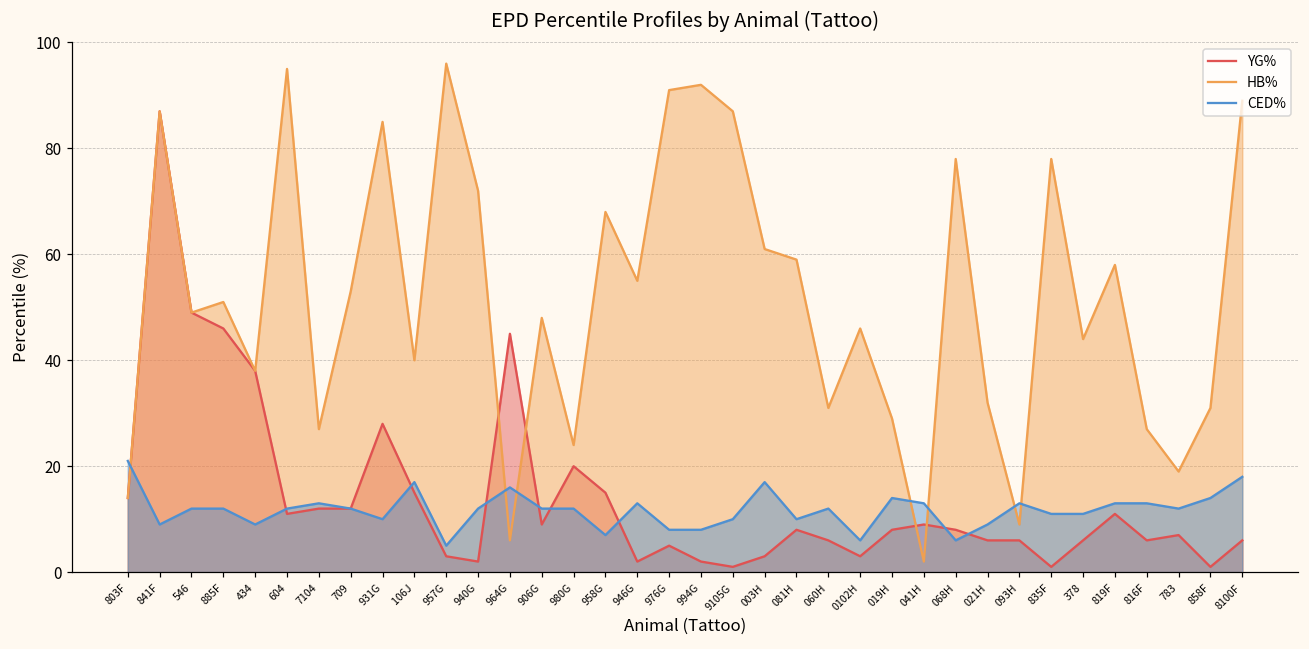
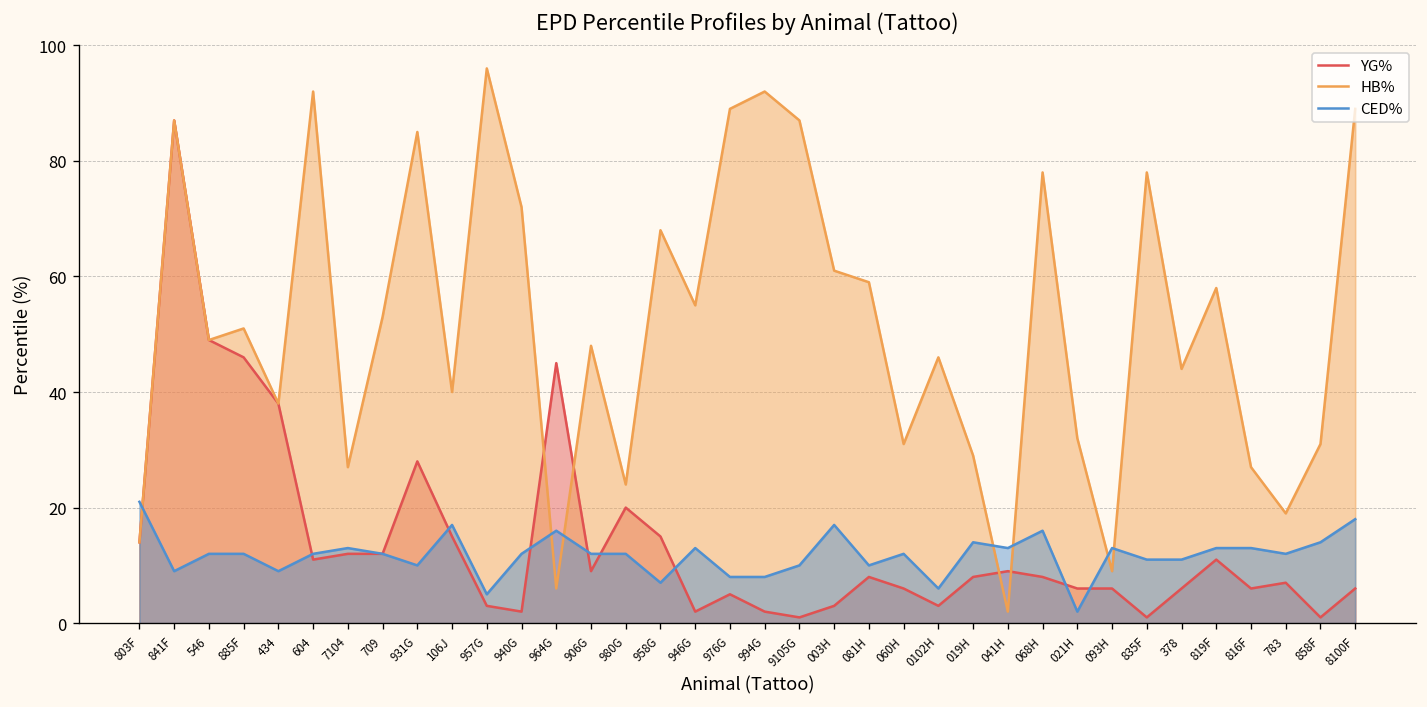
HB%, 604: 95 -> 92
HB%, 976G: 91 -> 89
CED%, 068H: 6 -> 16
CED%, 021H: 9 -> 2
